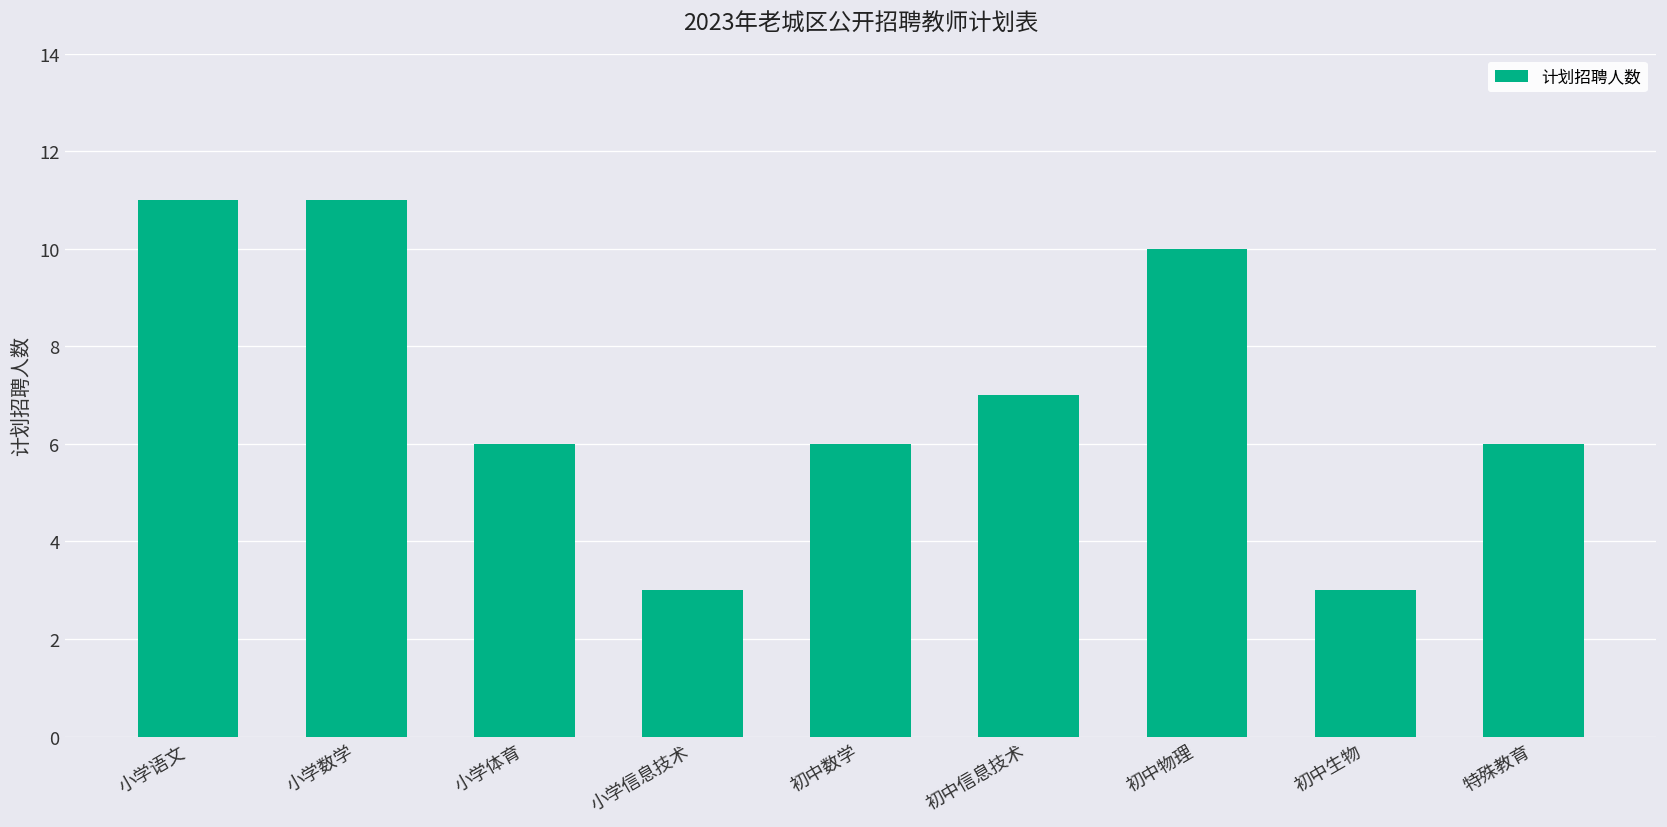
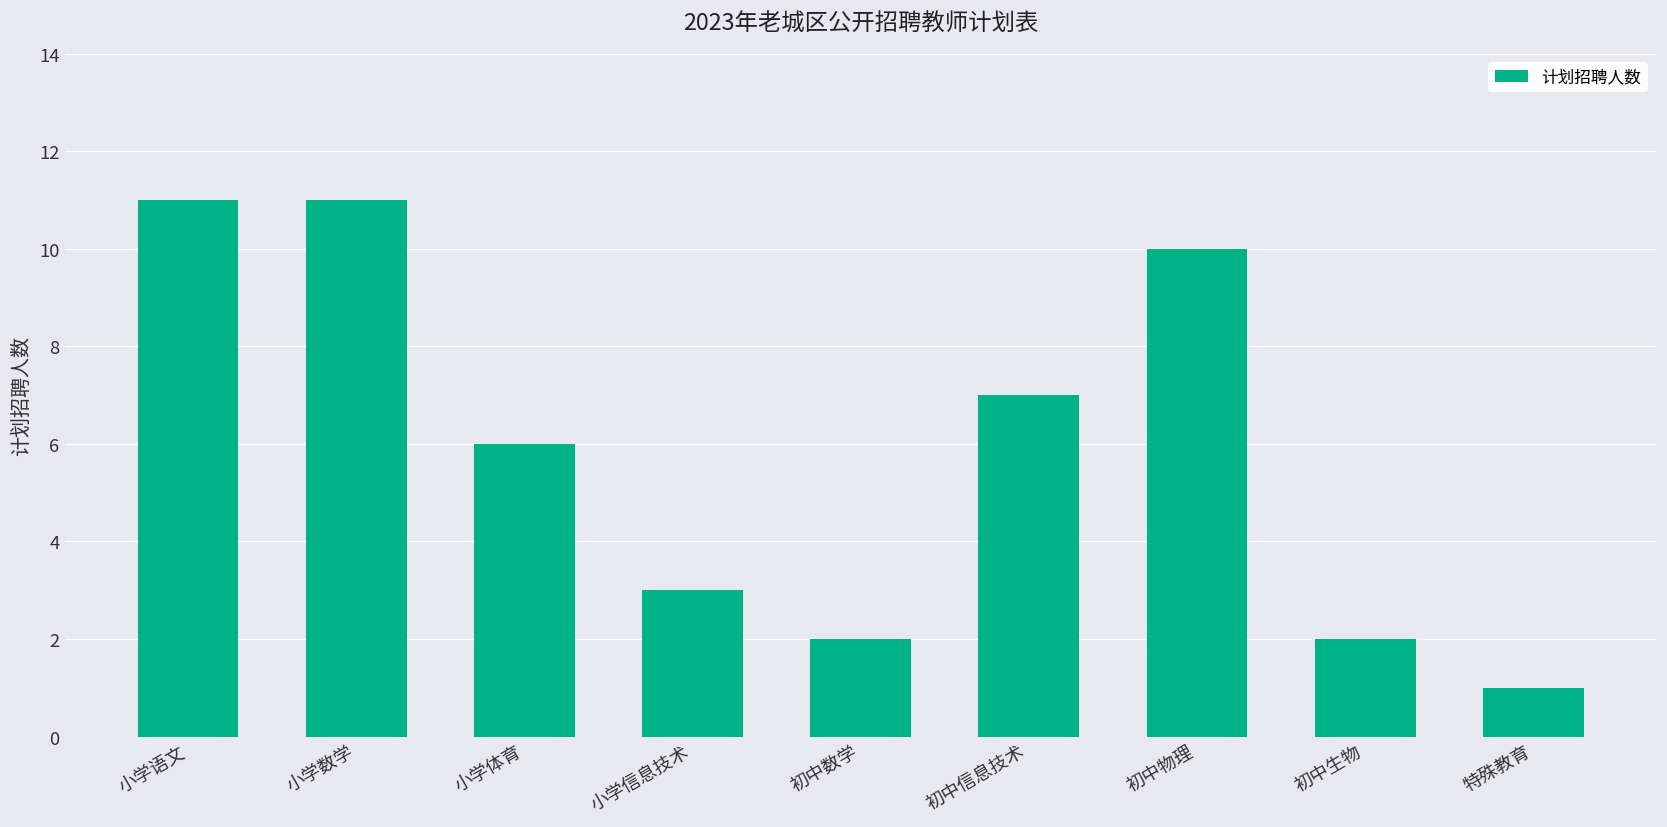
初中数学: 6 -> 2
初中生物: 3 -> 2
特殊教育: 6 -> 1
